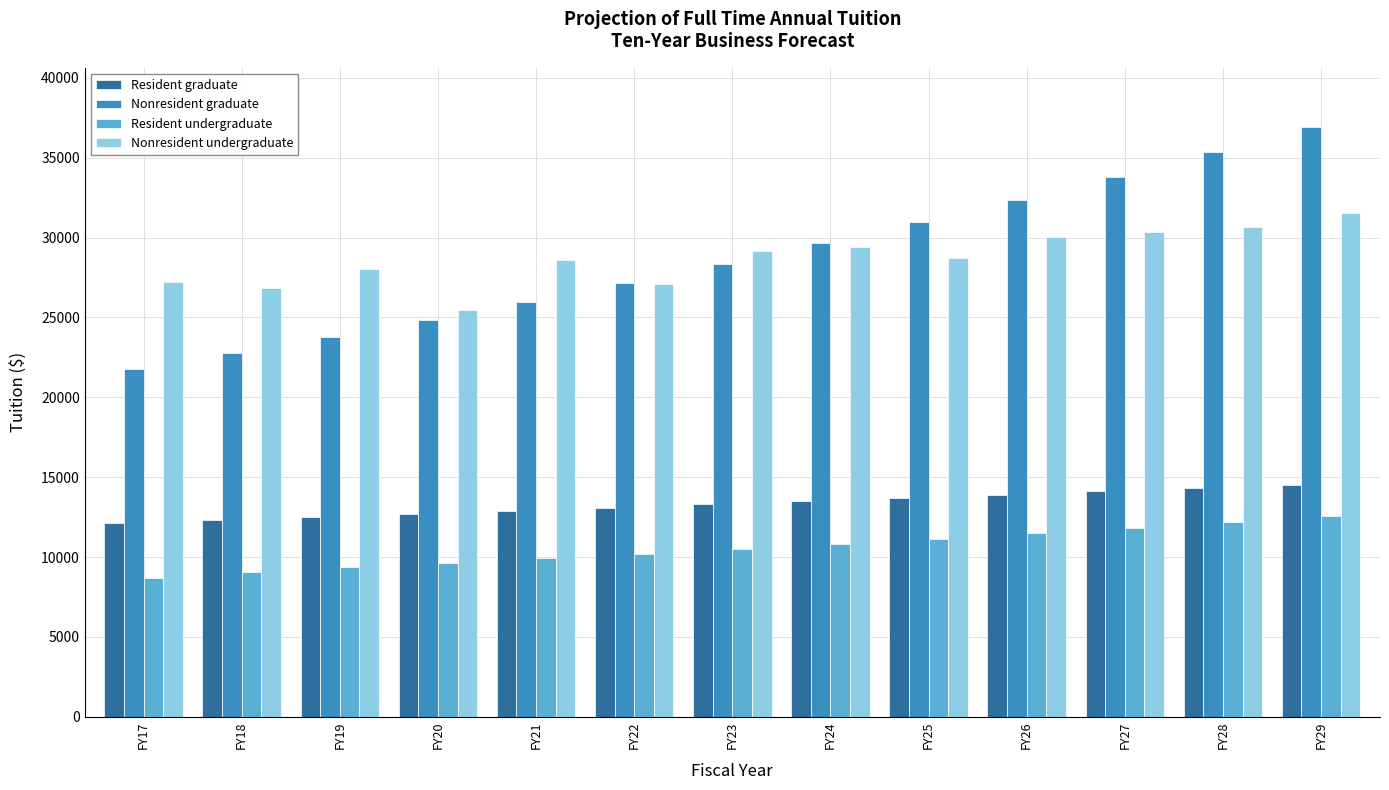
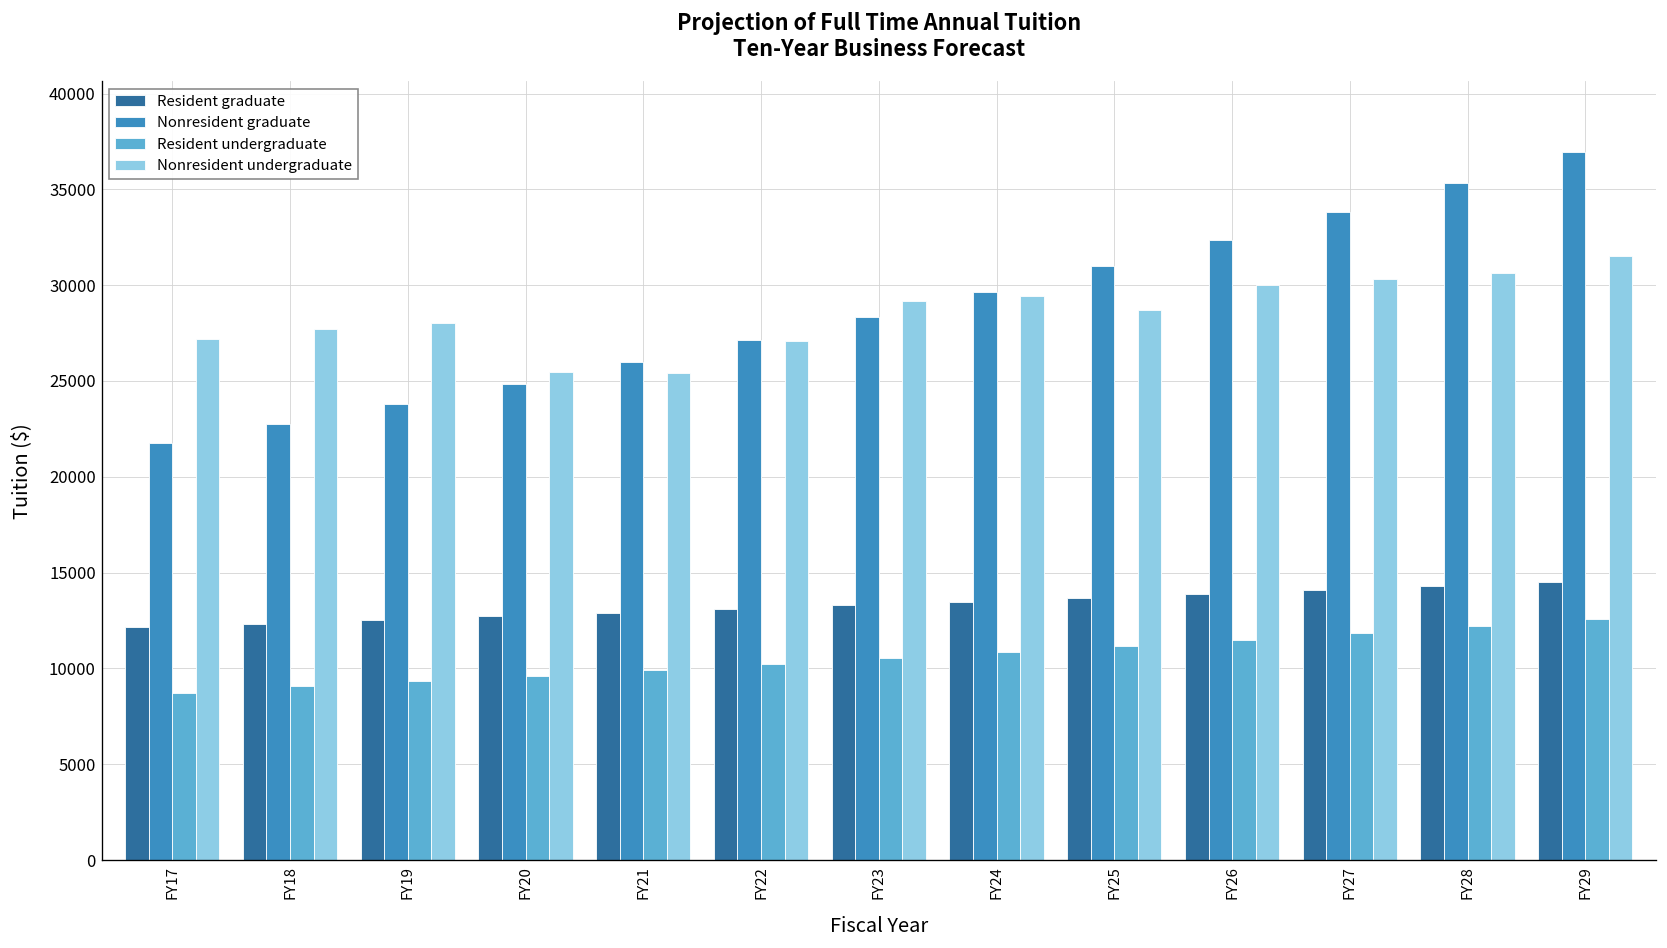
Nonresident undergraduate, FY18: 26900 -> 27700
Nonresident undergraduate, FY21: 28600 -> 25400
